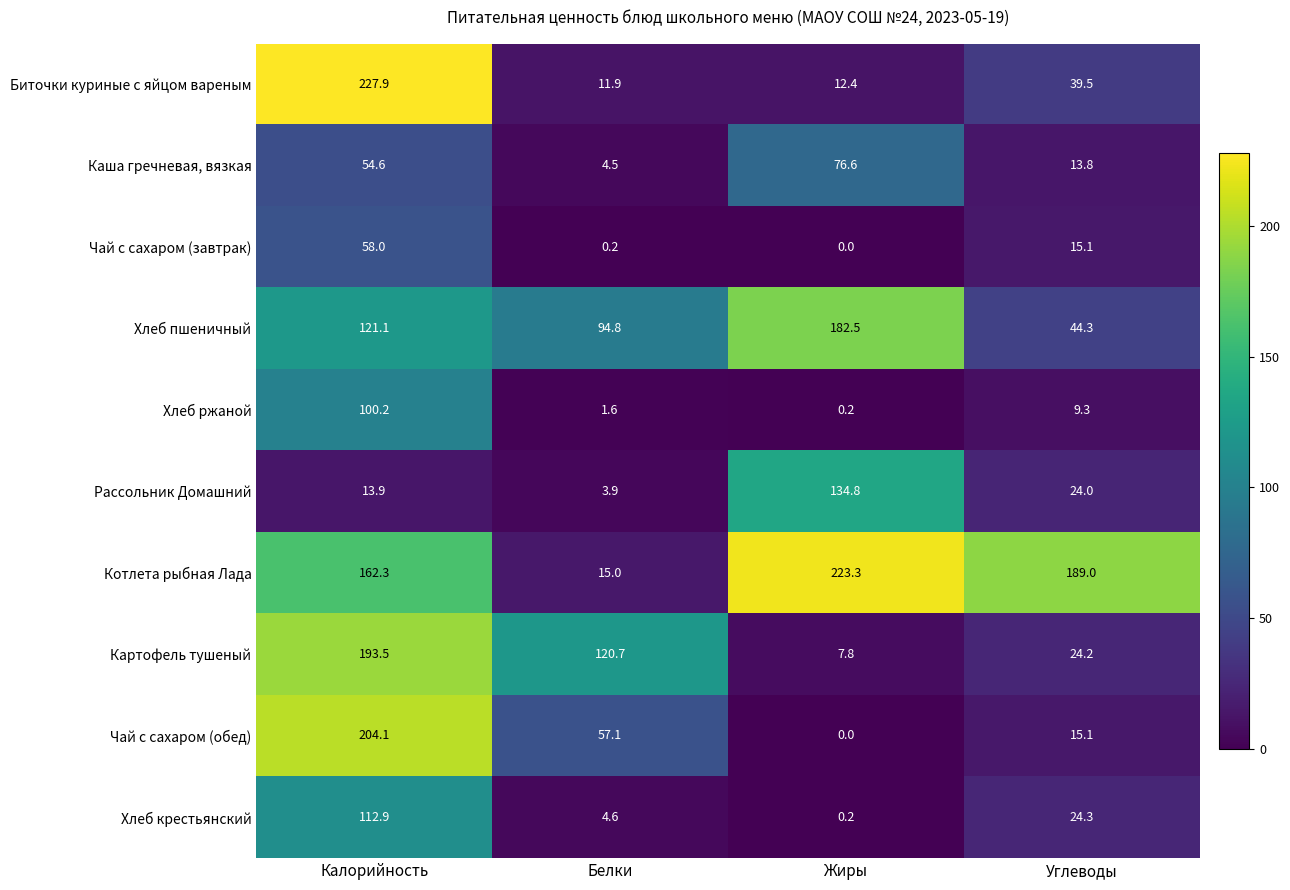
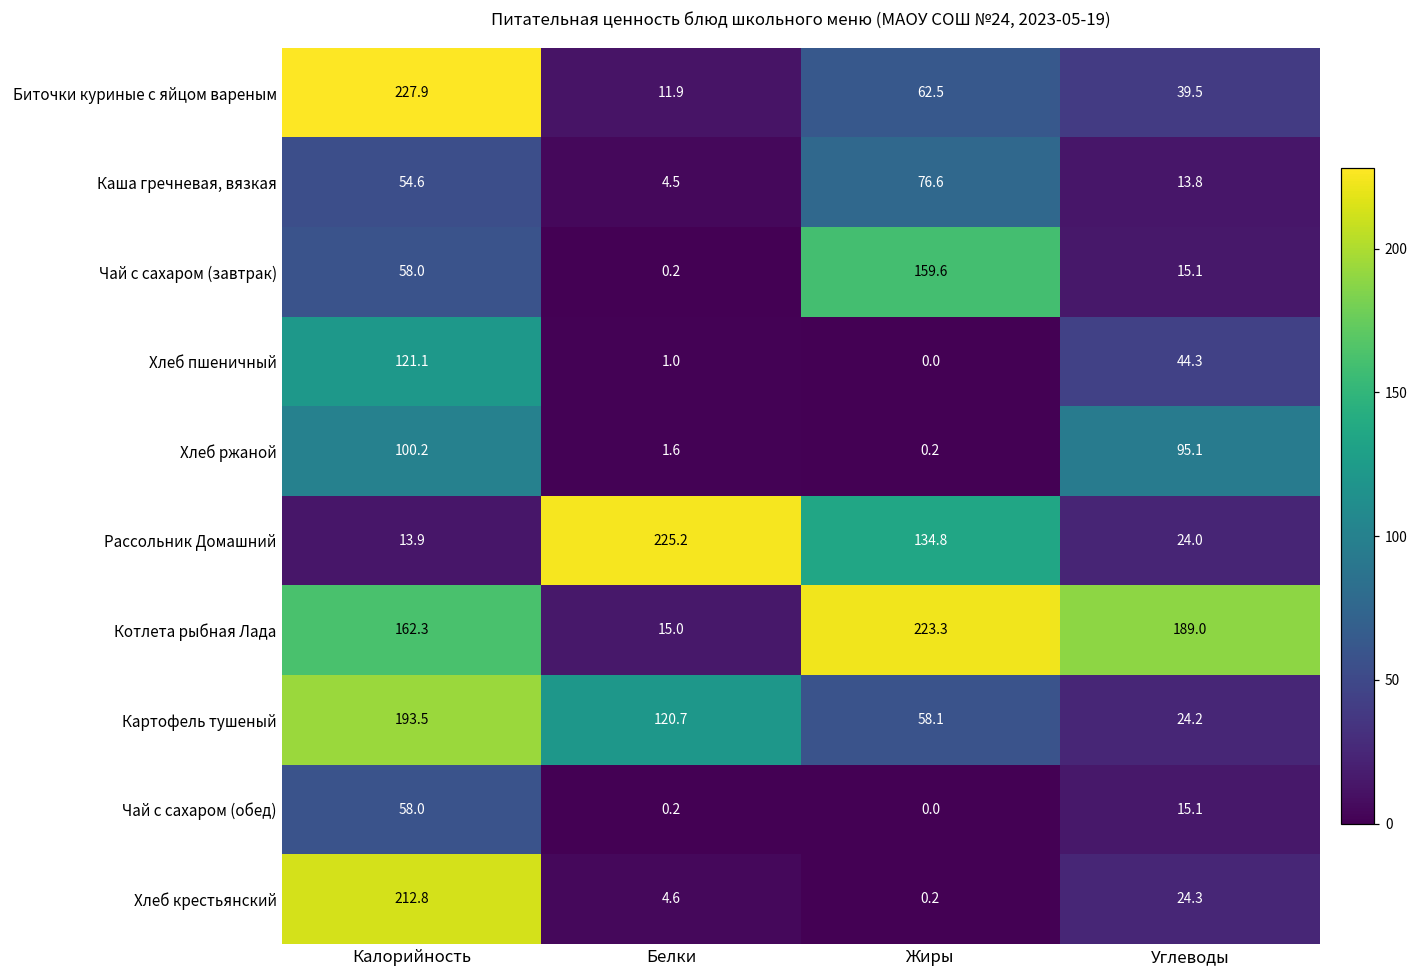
Биточки куриные с яйцом вареным, Жиры: 12.4 -> 62.5
Чай с сахаром (завтрак), Жиры: 0.0 -> 159.6
Хлеб пшеничный, Белки: 94.8 -> 1.0
Хлеб пшеничный, Жиры: 182.5 -> 0.0
Хлеб ржаной, Углеводы: 9.3 -> 95.1
Рассольник Домашний, Белки: 3.9 -> 225.2
Картофель тушеный, Жиры: 7.8 -> 58.1
Чай с сахаром (обед), Калорийность: 204.1 -> 58.0
Чай с сахаром (обед), Белки: 57.1 -> 0.2
Хлеб крестьянский, Калорийность: 112.9 -> 212.8
